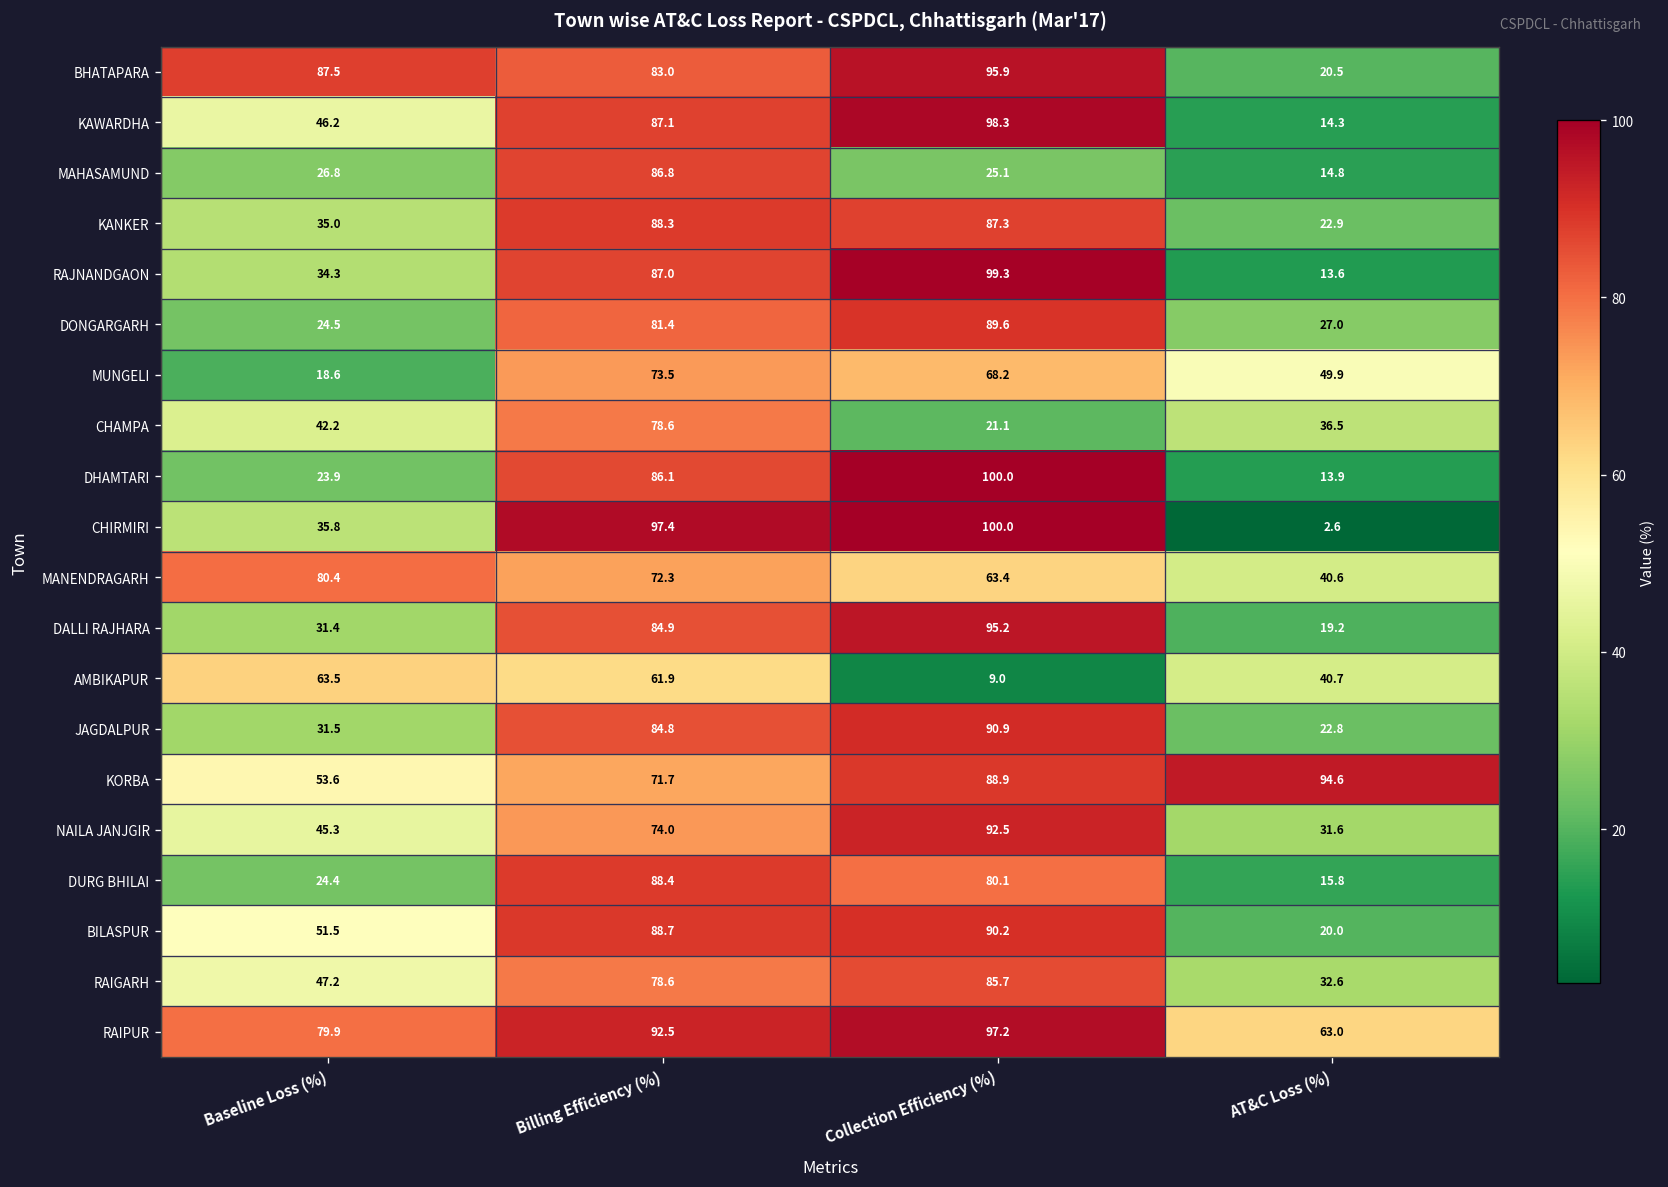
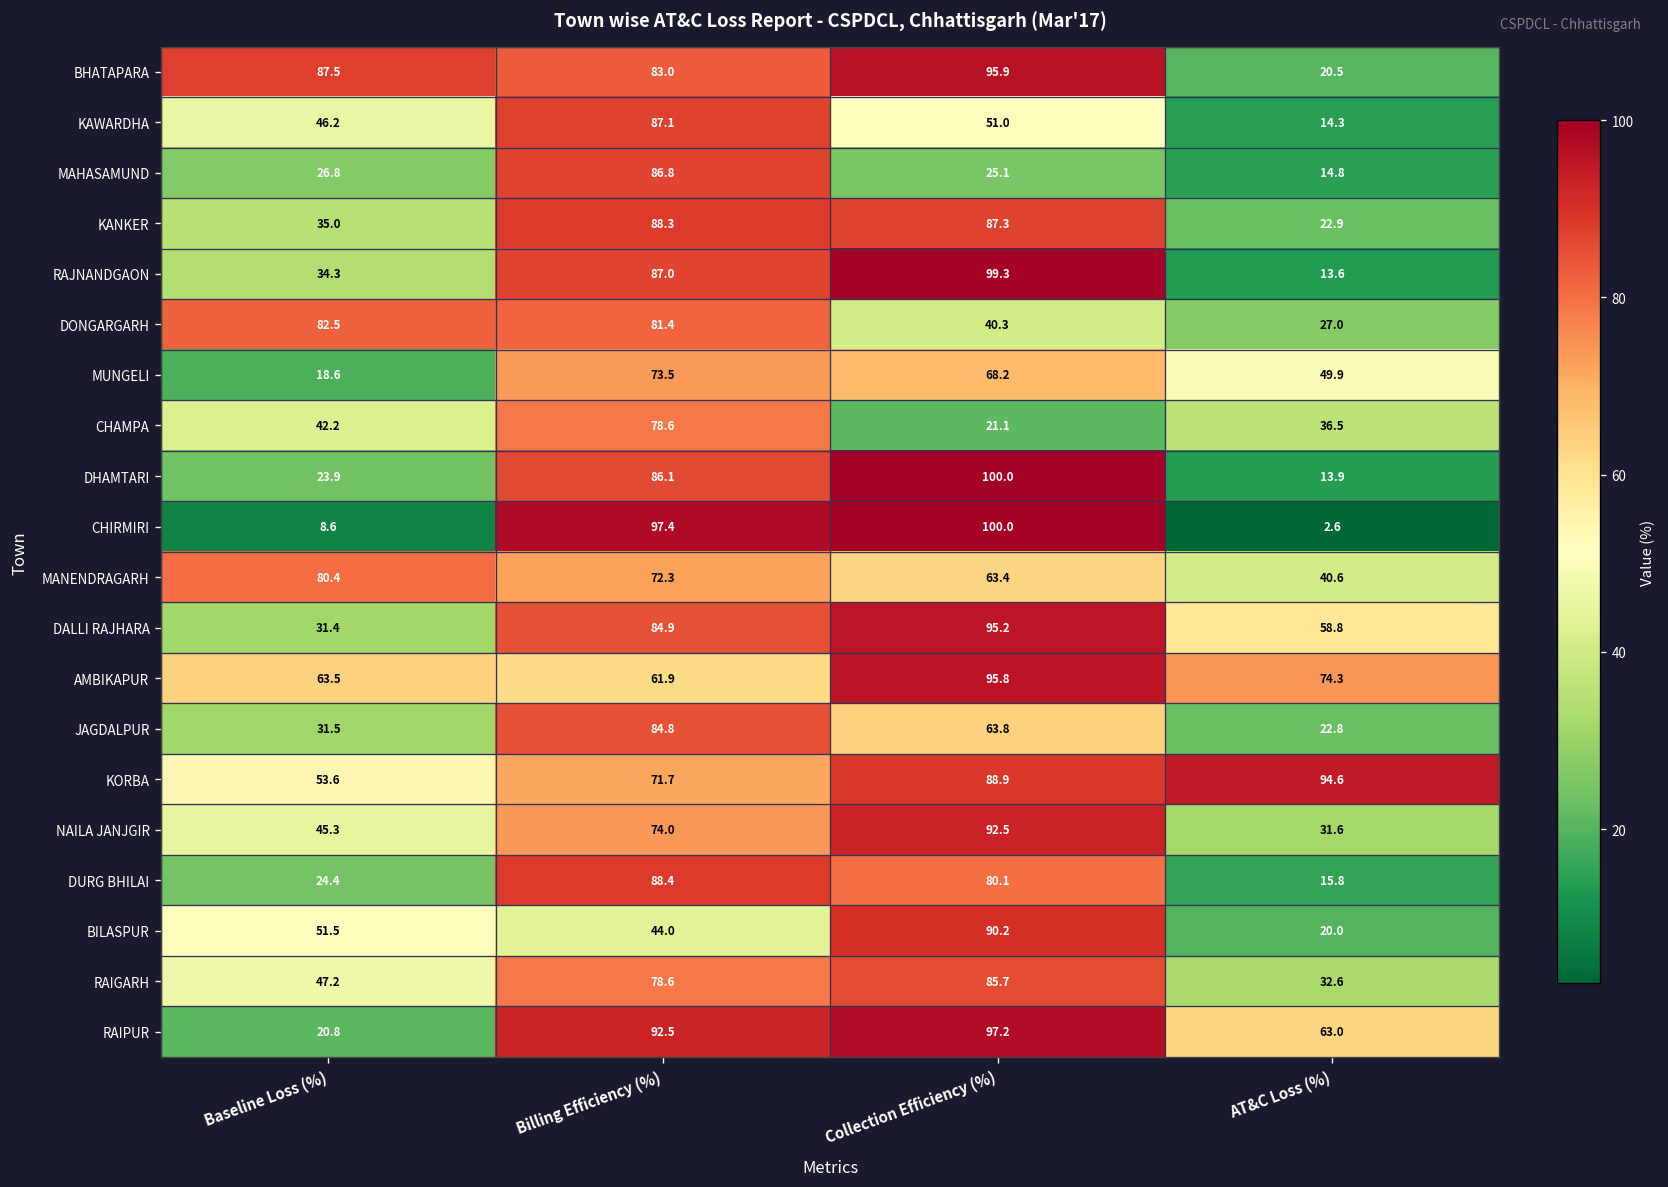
KAWARDHA, Collection Efficiency (%): 98.3 -> 51.0
DONGARGARH, Baseline Loss (%): 24.5 -> 82.5
DONGARGARH, Collection Efficiency (%): 89.6 -> 40.3
CHIRMIRI, Baseline Loss (%): 35.8 -> 8.6
DALLI RAJHARA, AT&C Loss (%): 19.2 -> 58.8
AMBIKAPUR, Collection Efficiency (%): 9.0 -> 95.8
AMBIKAPUR, AT&C Loss (%): 40.7 -> 74.3
JAGDALPUR, Collection Efficiency (%): 90.9 -> 63.8
BILASPUR, Billing Efficiency (%): 88.7 -> 44.0
RAIPUR, Baseline Loss (%): 79.9 -> 20.8
